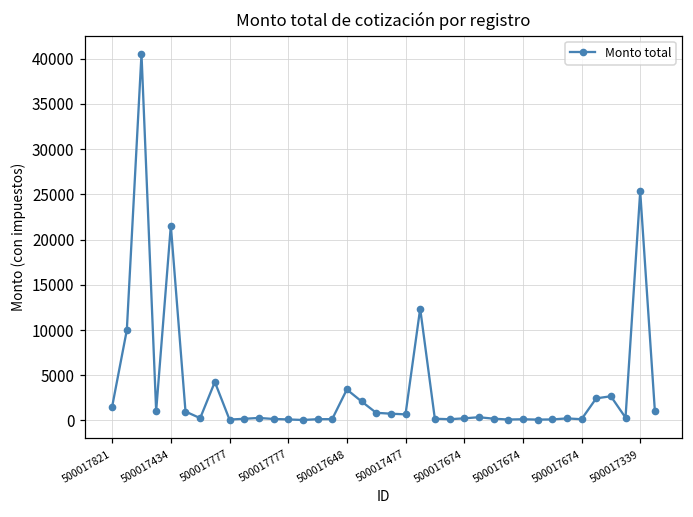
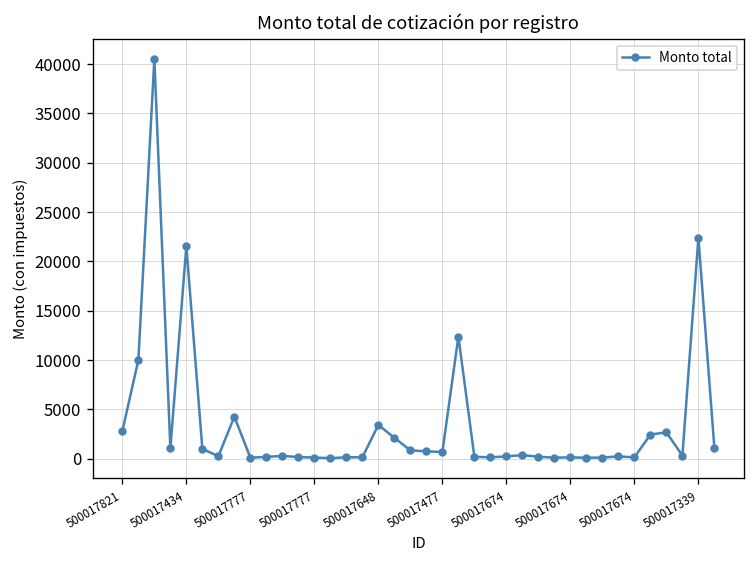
500017821: 2000 -> 3000
500017339: 25000 -> 22000
